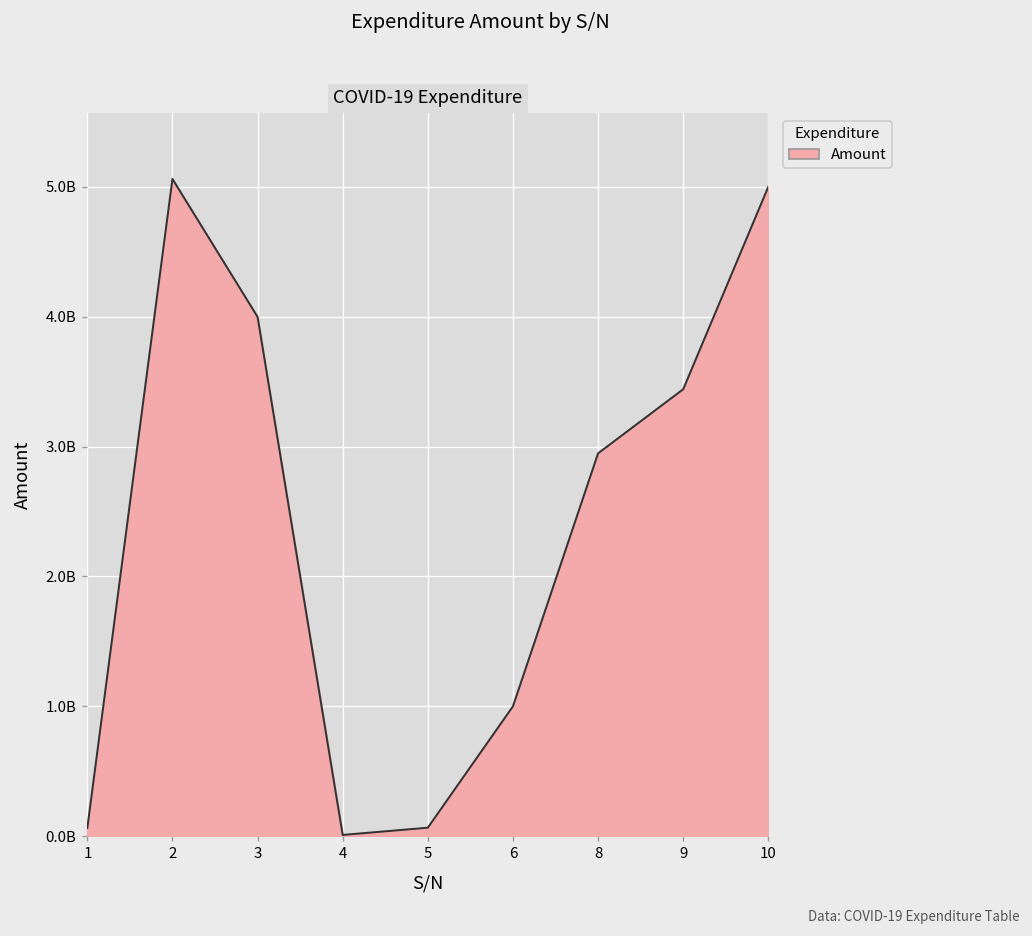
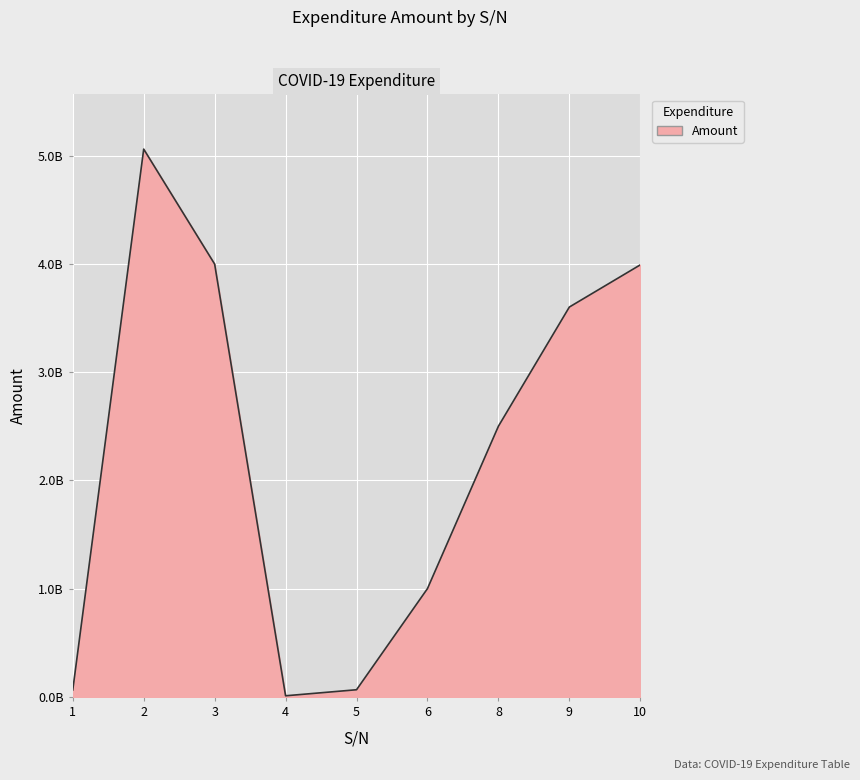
8: 2950000000 -> 2500000000
9: 3440000000 -> 3600000000
10: 5000000000 -> 3990000000
